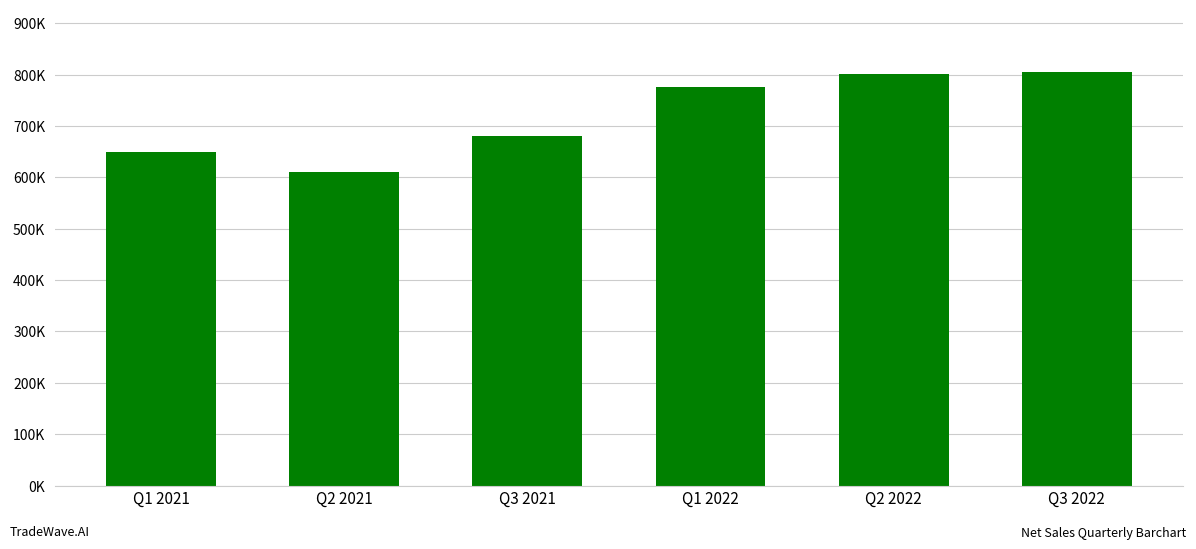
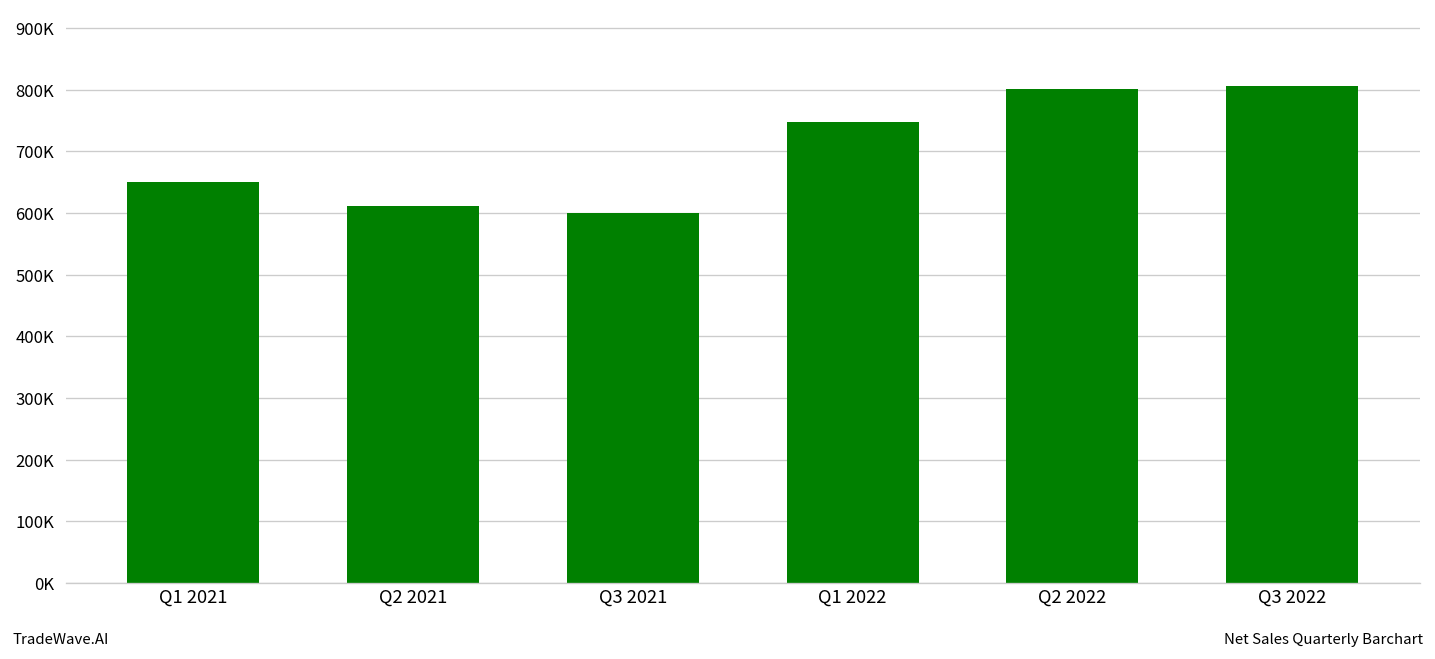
Q3 2021: 680000 -> 600000
Q1 2022: 780000 -> 750000
